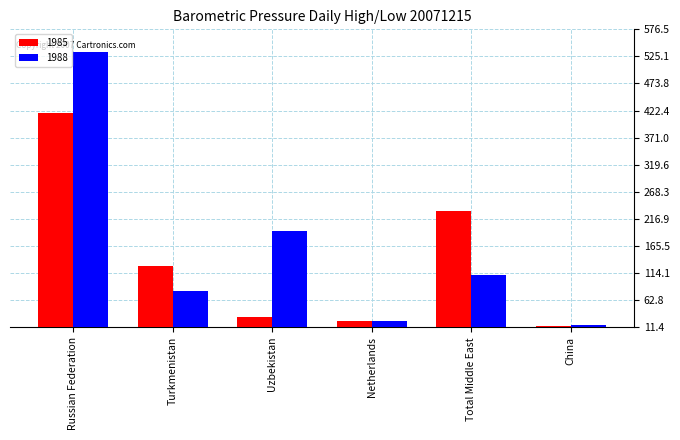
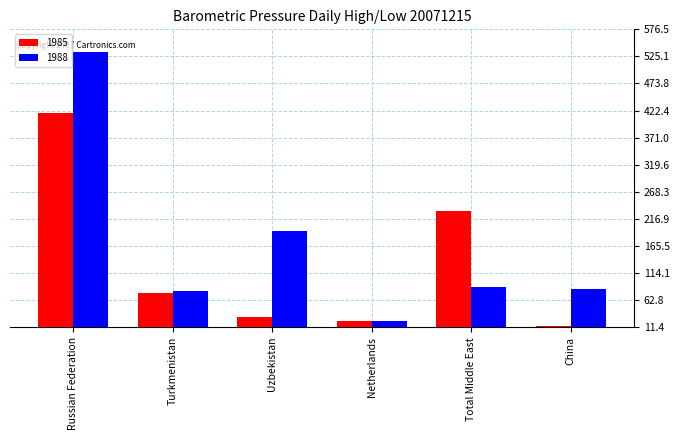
1985, Turkmenistan: 130 -> 80
1988, Total Middle East: 110 -> 90
1988, China: 10 -> 80
